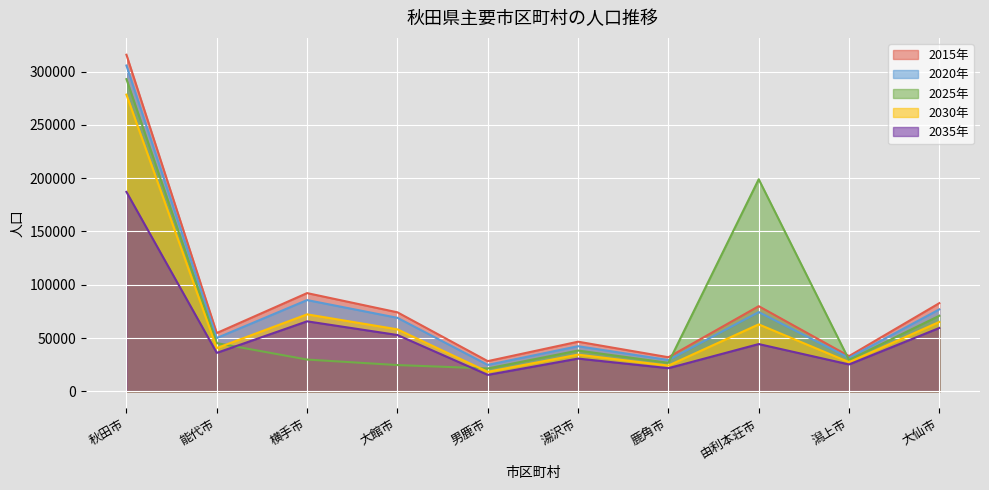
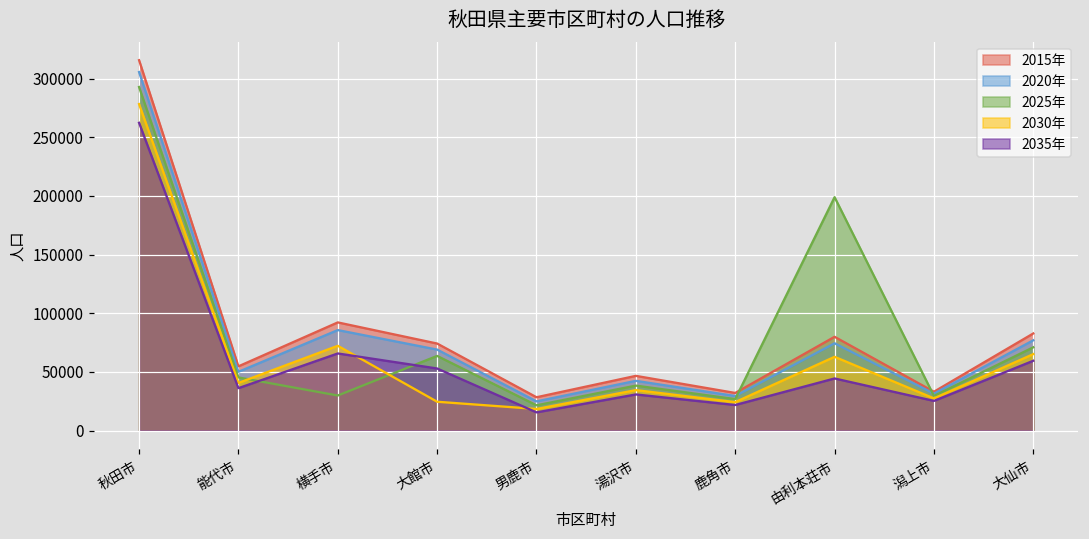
2035年, 秋田市: 187000 -> 262000
2025年, 大館市: 25000 -> 64000
2030年, 大館市: 58000 -> 25000
